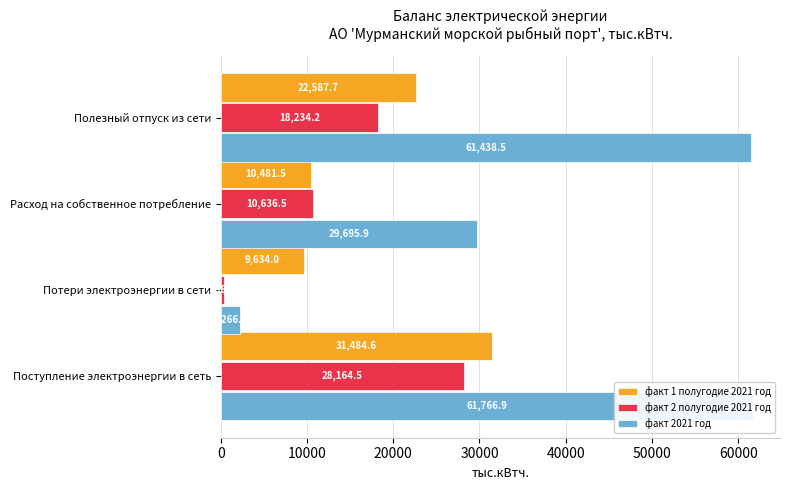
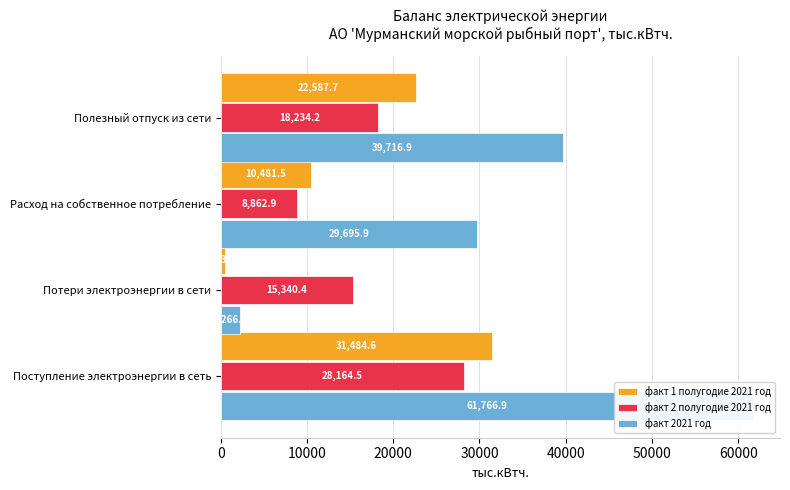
факт 2021 год, Полезный отпуск из сети: 61,438.5 -> 39,716.9
факт 2 полугодие 2021 год, Расход на собственное потребление: 10,636.5 -> 8,862.9
факт 1 полугодие 2021 год, Потери электроэнергии в сети: 10000 -> 1000
факт 2 полугодие 2021 год, Потери электроэнергии в сети: 0 -> 15000
